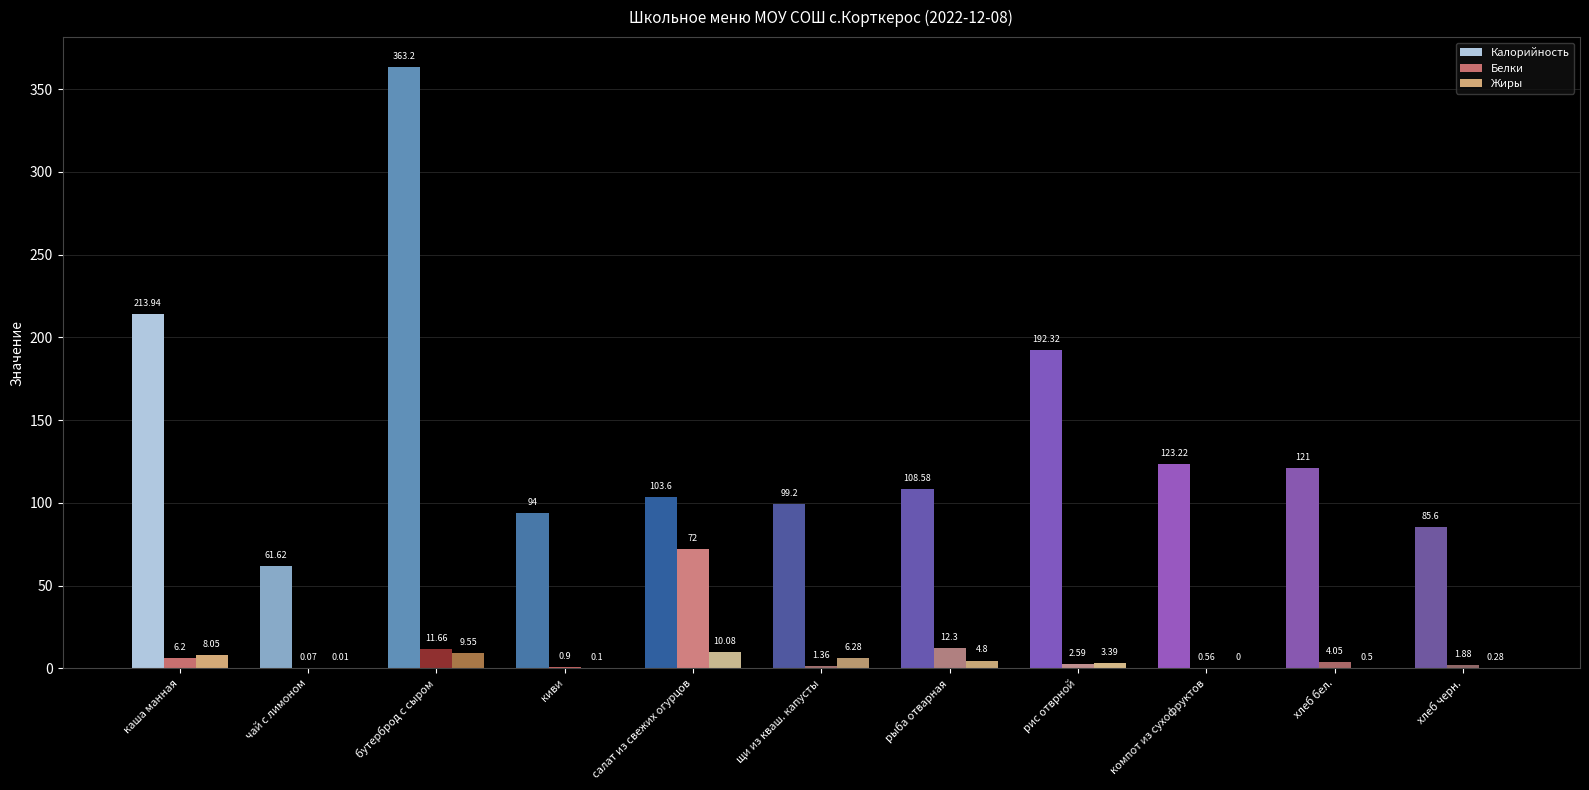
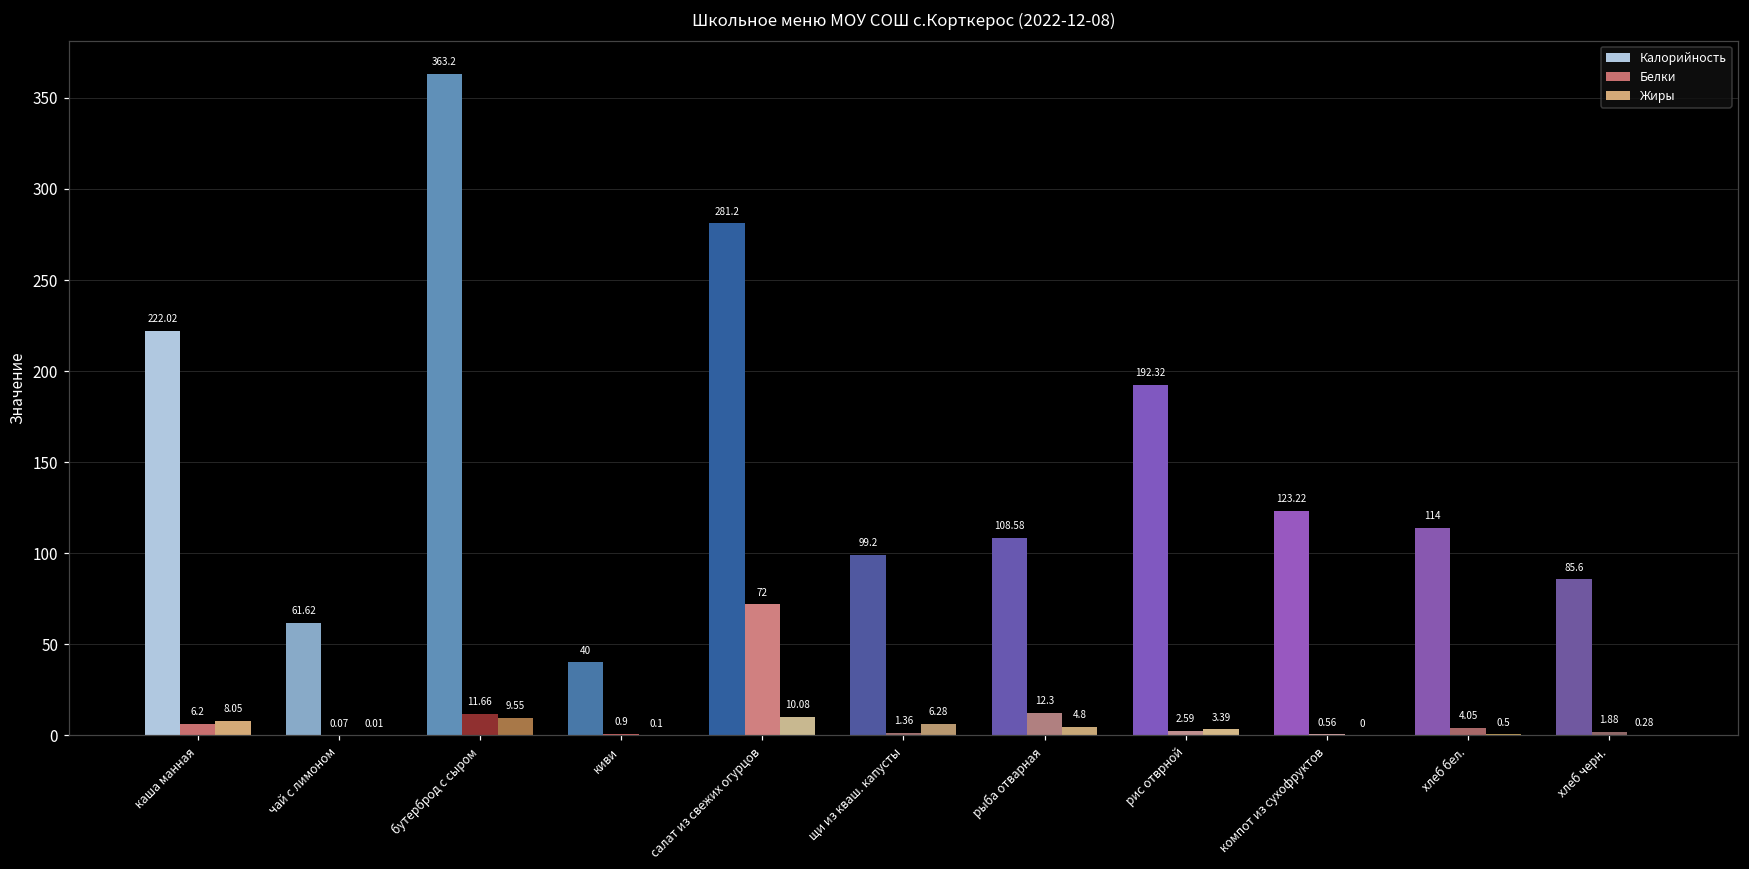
Калорийность, каша манная: 213.94 -> 222.02
Калорийность, киви: 94 -> 40
Калорийность, салат из свежих огурцов: 103.6 -> 281.2
Калорийность, хлеб бел.: 121 -> 114
